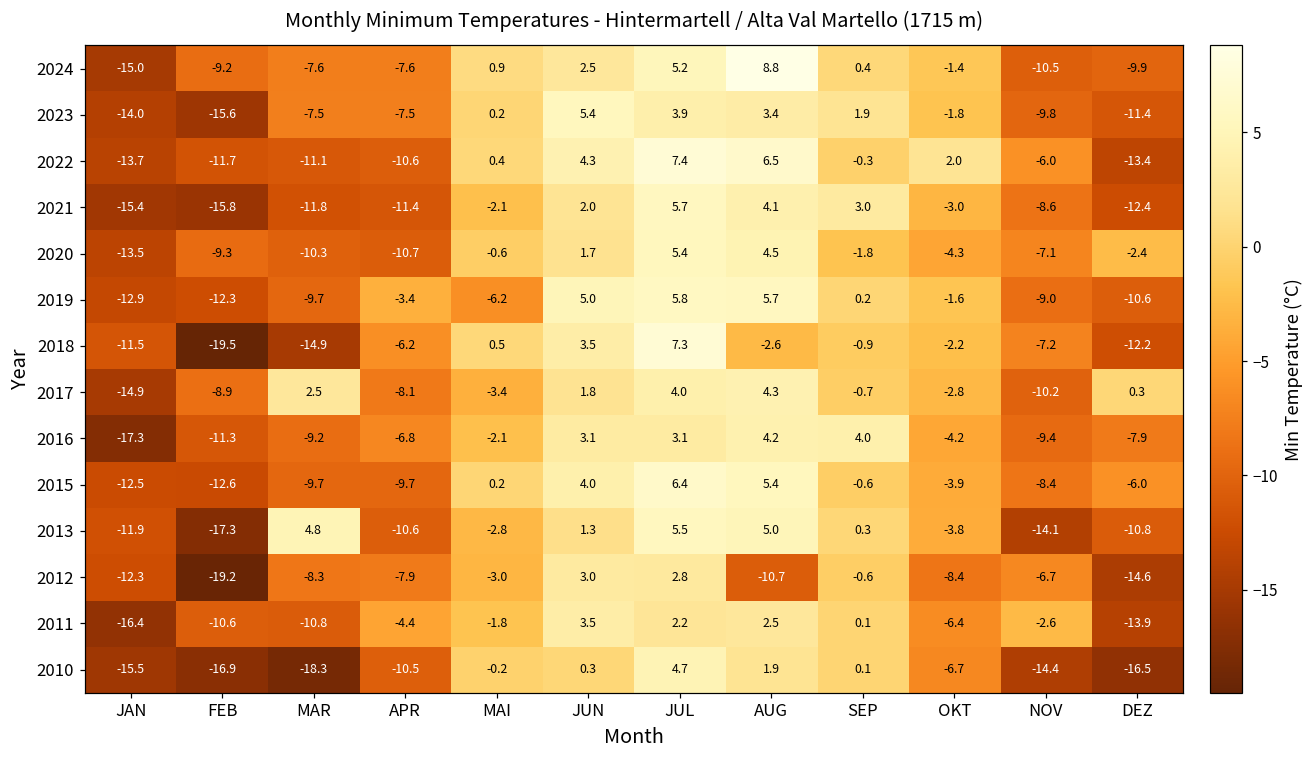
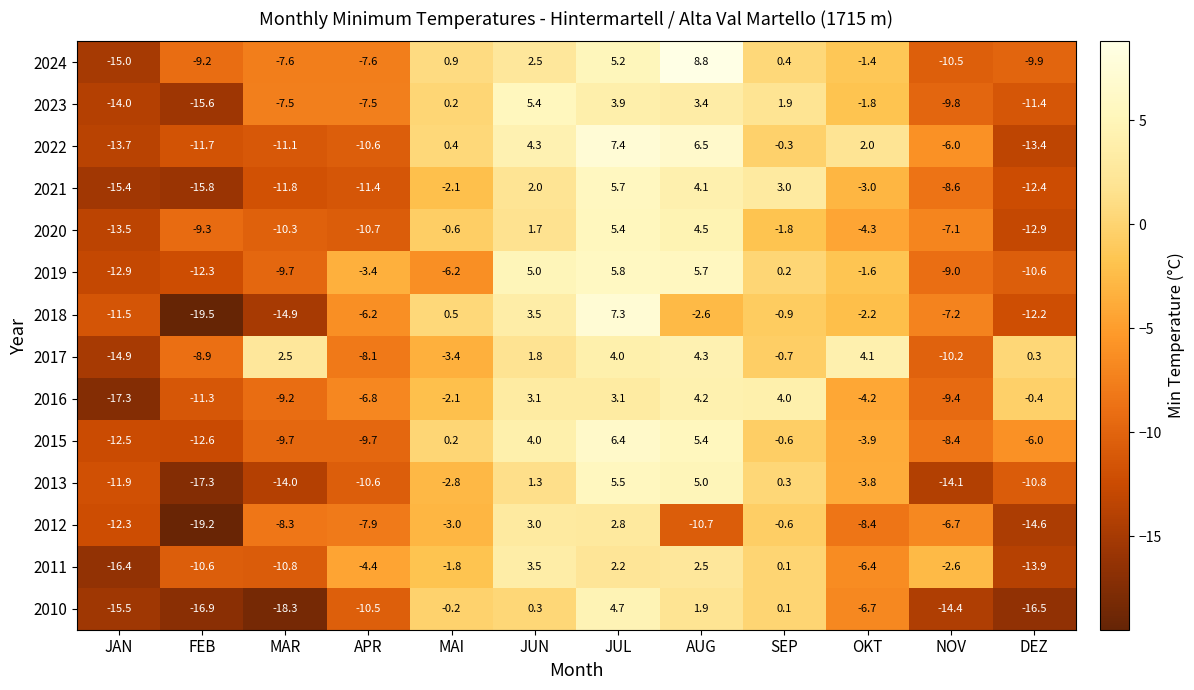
2020, DEZ: -2.4 -> -12.9
2017, OKT: -2.8 -> 4.1
2016, DEZ: -7.9 -> -0.4
2013, MAR: 4.8 -> -14.0
